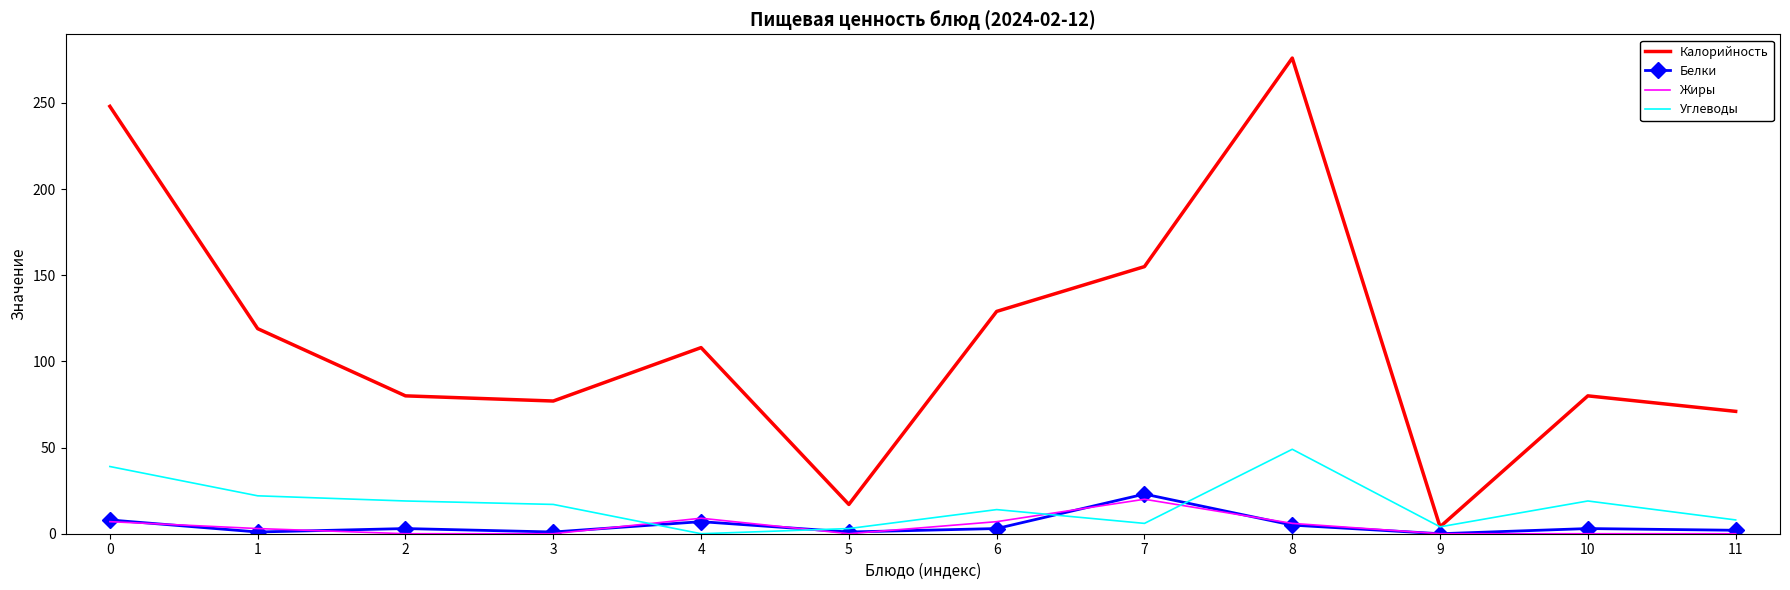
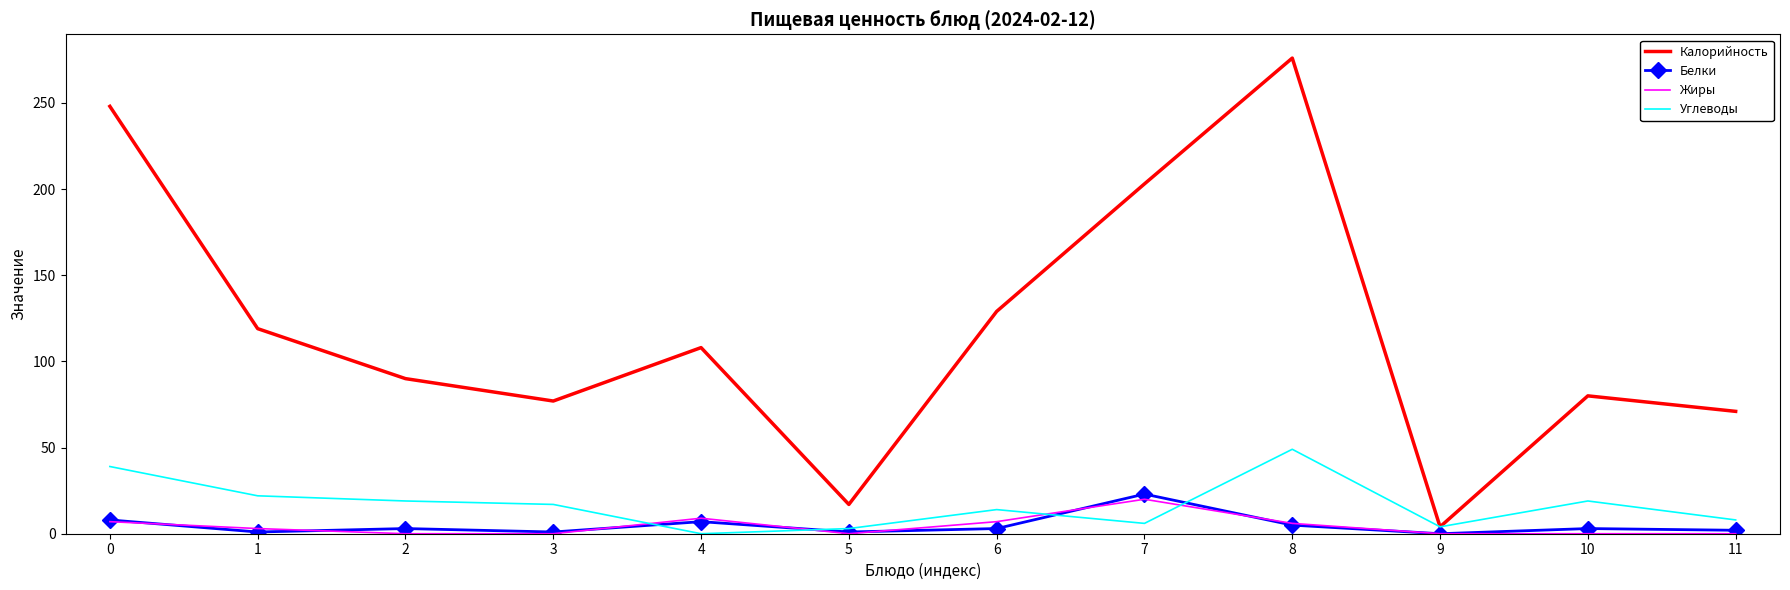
Калорийность, 2: 80 -> 90
Калорийность, 7: 155 -> 203
